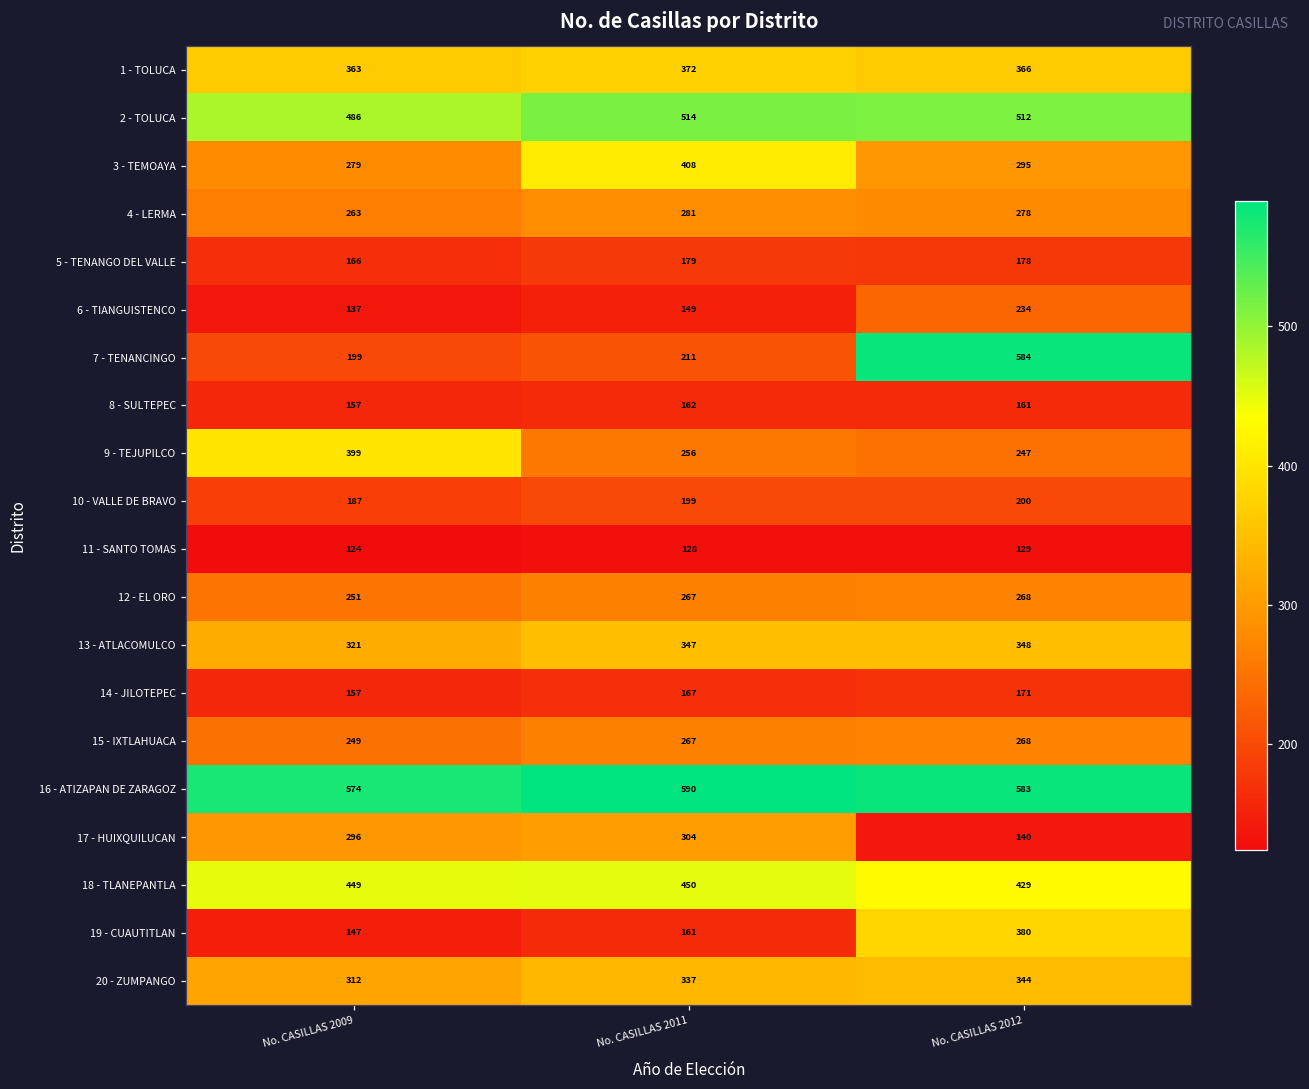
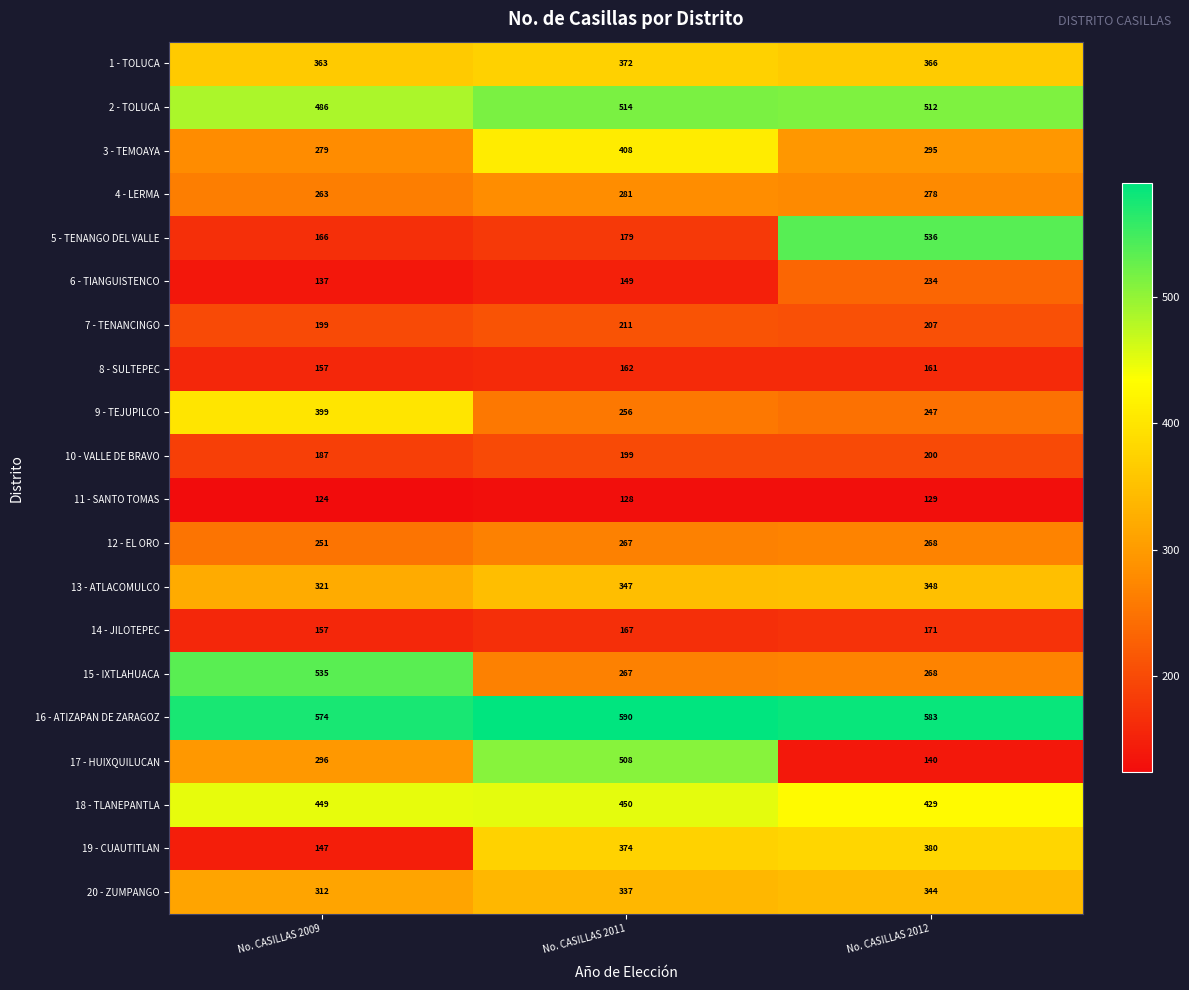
5 - TENANGO DEL VALLE, No. CASILLAS 2012: 178 -> 536
7 - TENANCINGO, No. CASILLAS 2012: 584 -> 207
15 - IXTLAHUACA, No. CASILLAS 2009: 249 -> 535
17 - HUIXQUILUCAN, No. CASILLAS 2011: 304 -> 508
19 - CUAUTITLAN, No. CASILLAS 2011: 161 -> 374
